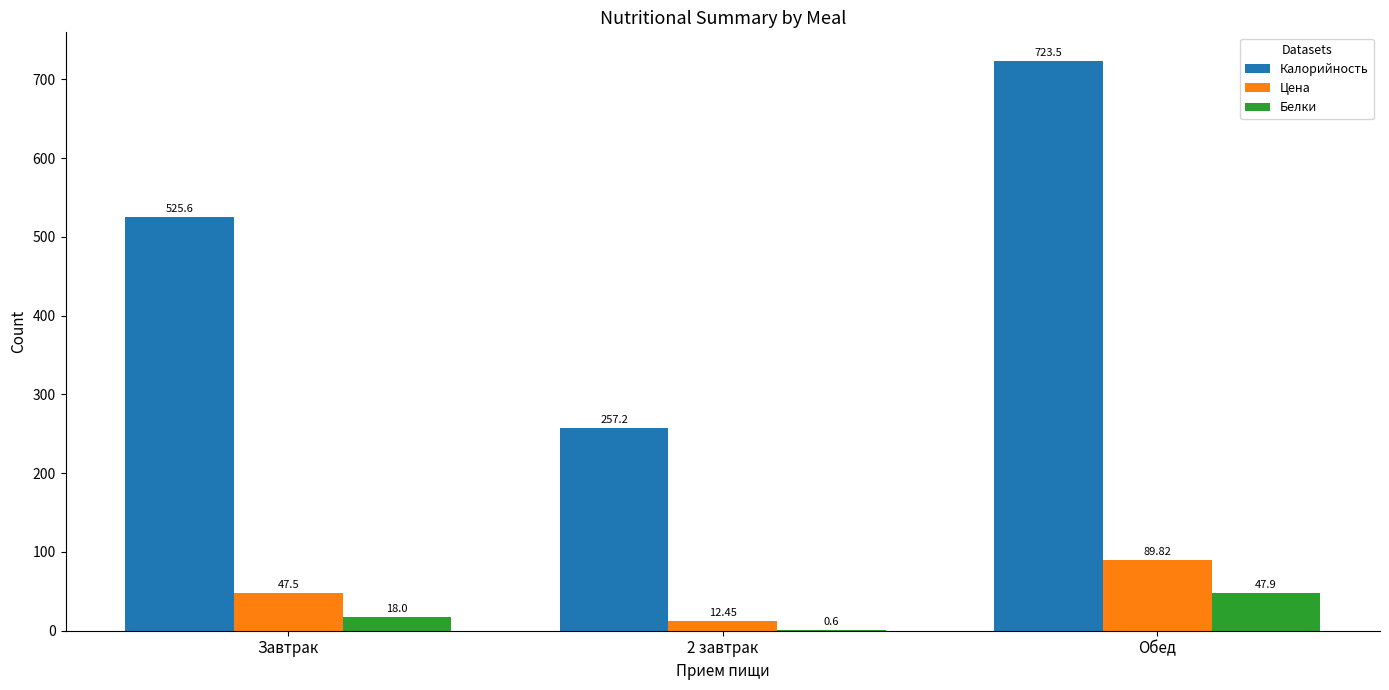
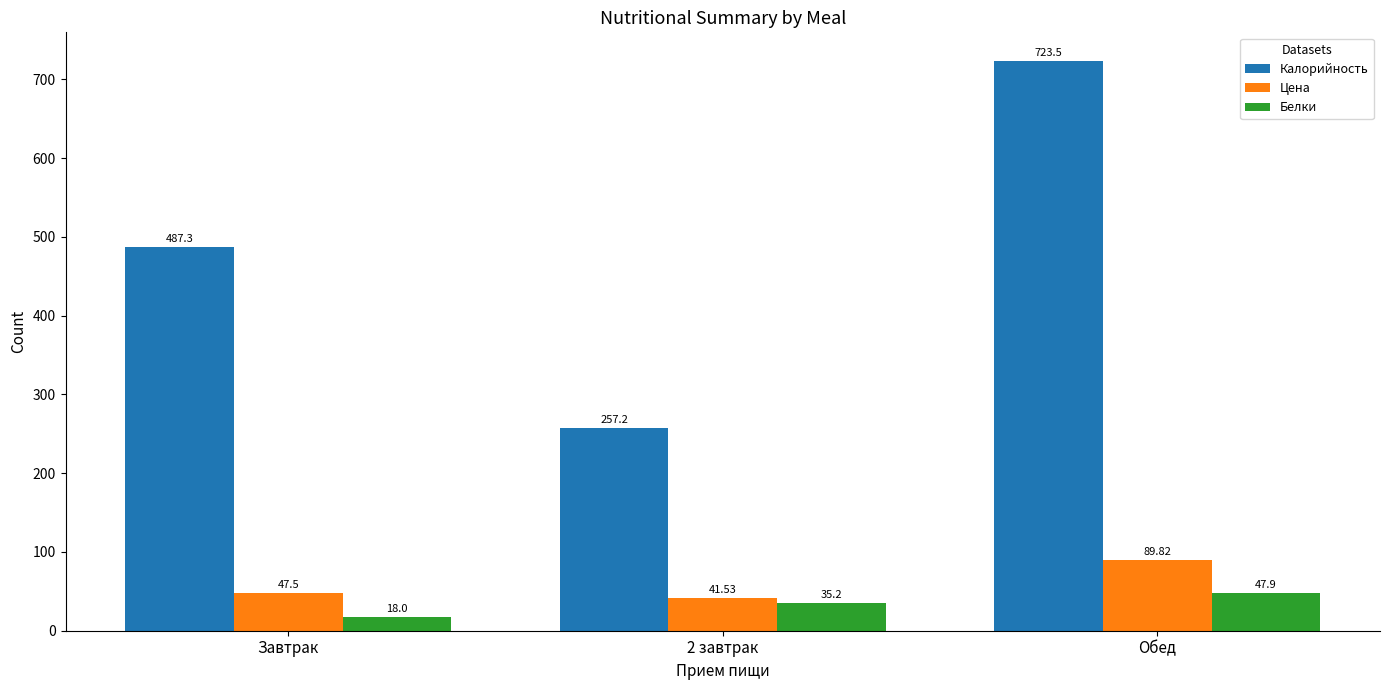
Калорийность, Завтрак: 525.6 -> 487.3
Цена, 2 завтрак: 12.45 -> 41.53
Белки, 2 завтрак: 0.6 -> 35.2
